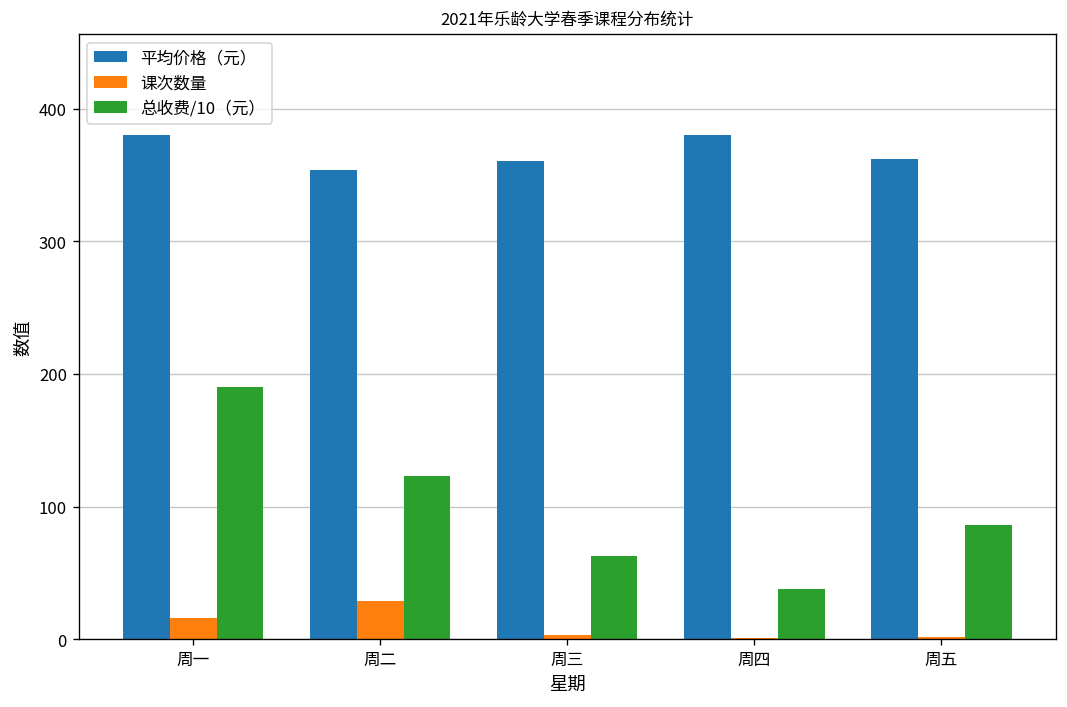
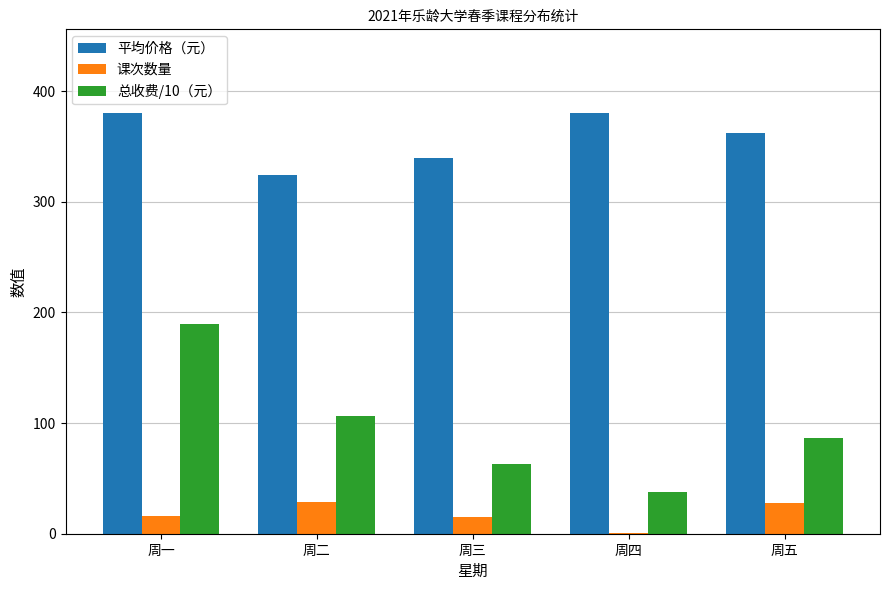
平均价格（元）, 周二: 353 -> 325
总收费/10（元）, 周二: 123 -> 106
平均价格（元）, 周三: 360 -> 340
课次数量, 周三: 3 -> 15
课次数量, 周五: 2 -> 28
